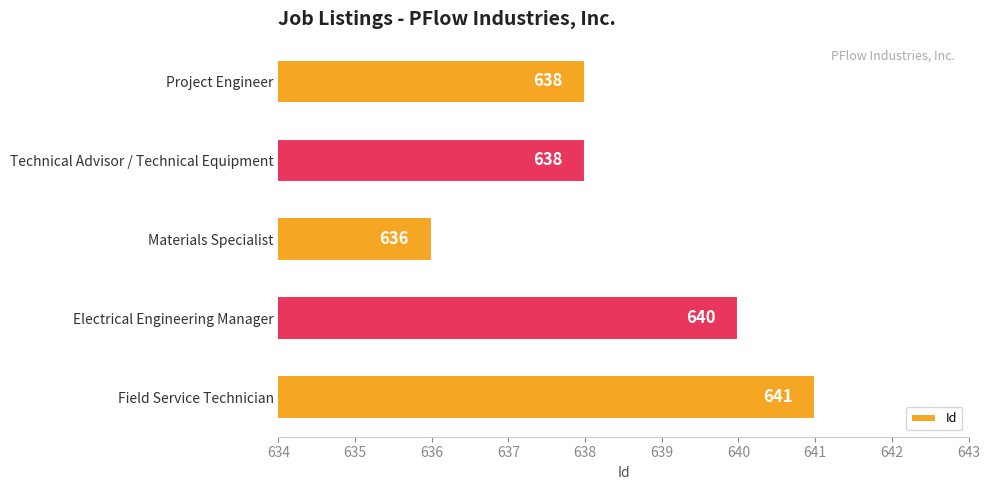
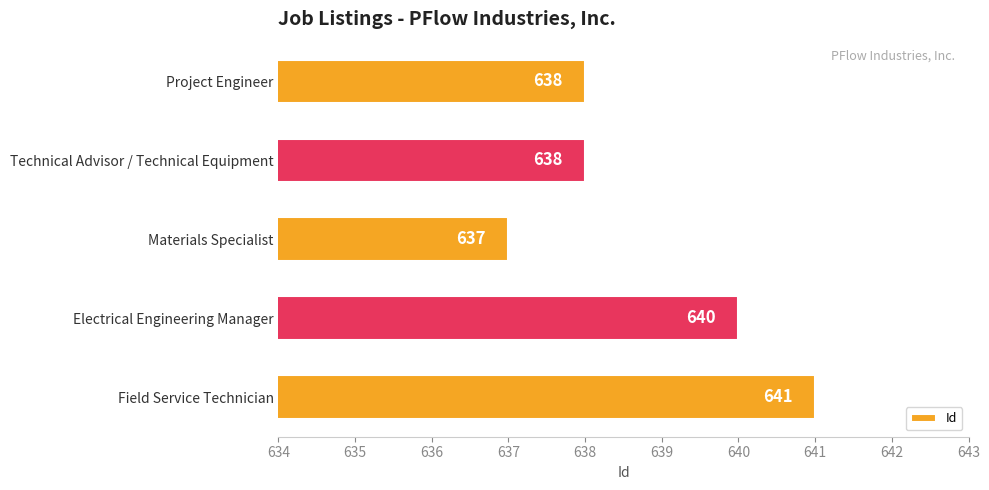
Materials Specialist: 636 -> 637
